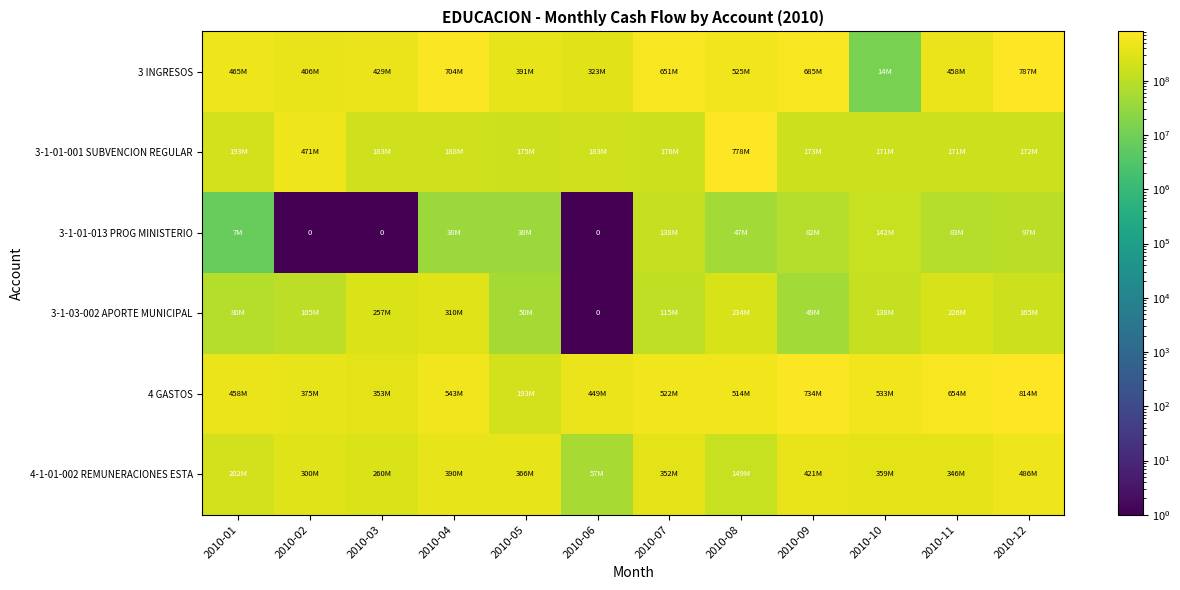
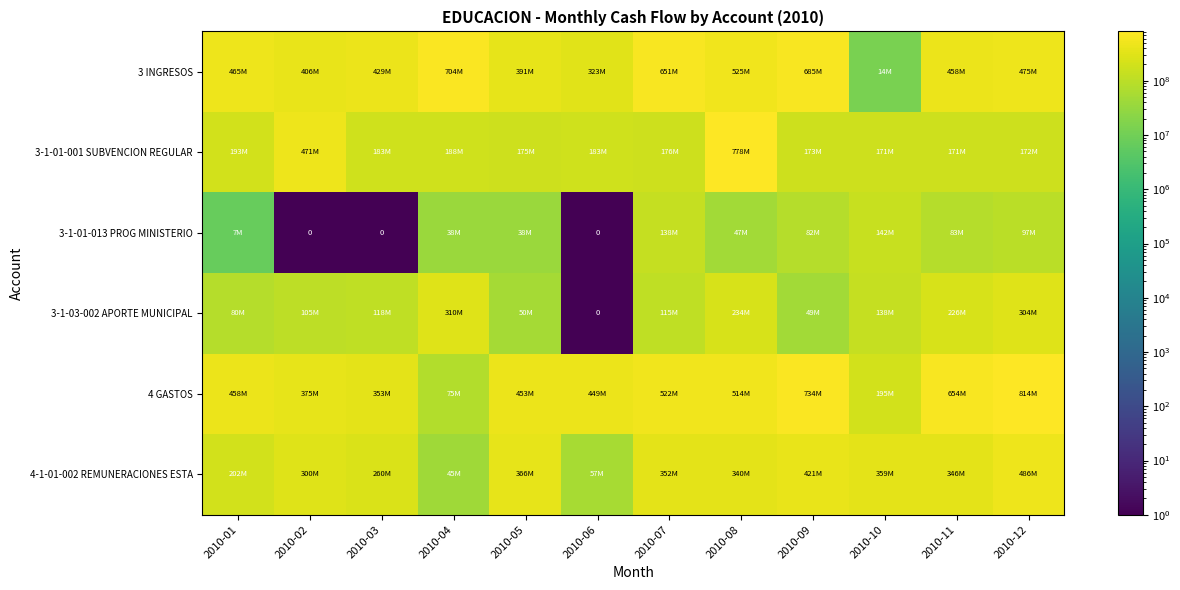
3 INGRESOS, 2010-12: 787M -> 475M
3-1-03-002 APORTE MUNICIPAL, 2010-03: 257M -> 118M
3-1-03-002 APORTE MUNICIPAL, 2010-12: 165M -> 304M
4 GASTOS, 2010-04: 543M -> 75M
4 GASTOS, 2010-05: 193M -> 453M
4 GASTOS, 2010-10: 533M -> 195M
4-1-01-002 REMUNERACIONES ESTA, 2010-04: 390M -> 45M
4-1-01-002 REMUNERACIONES ESTA, 2010-08: 149M -> 340M
